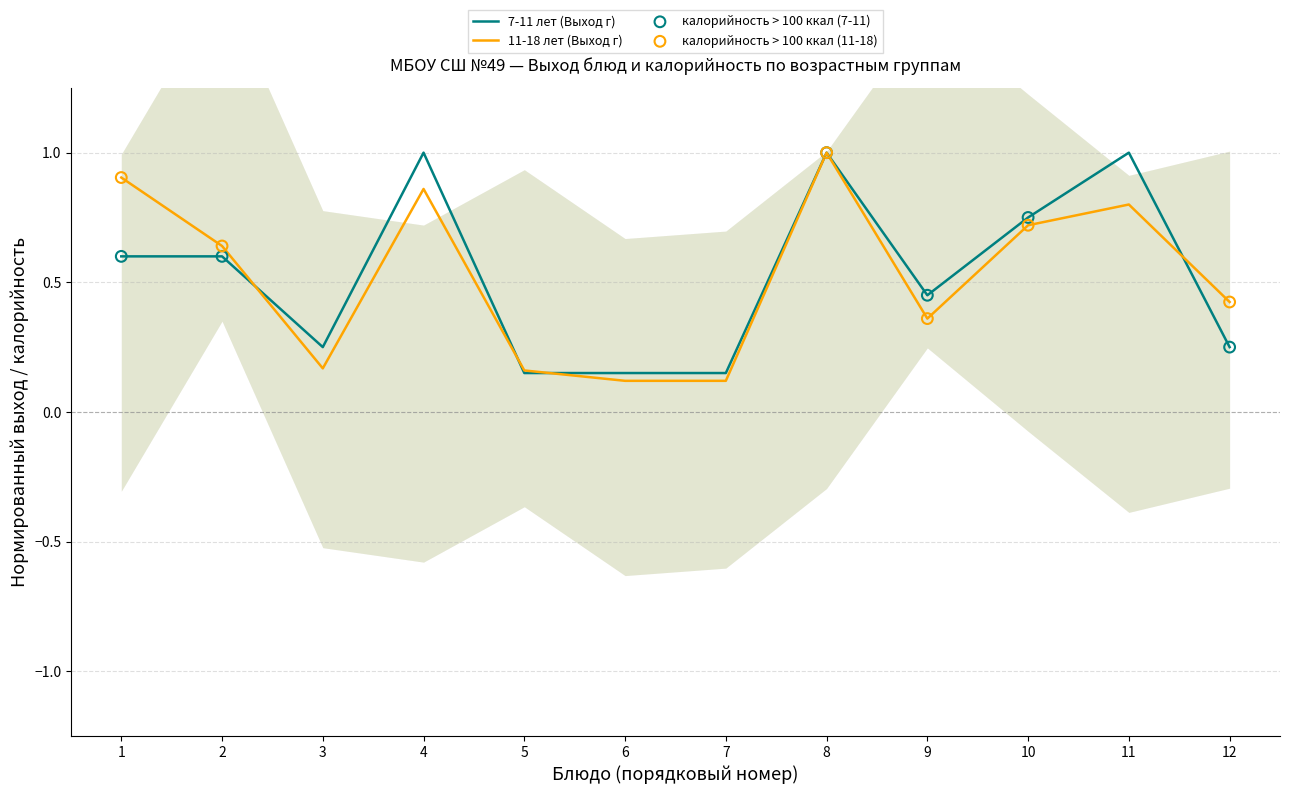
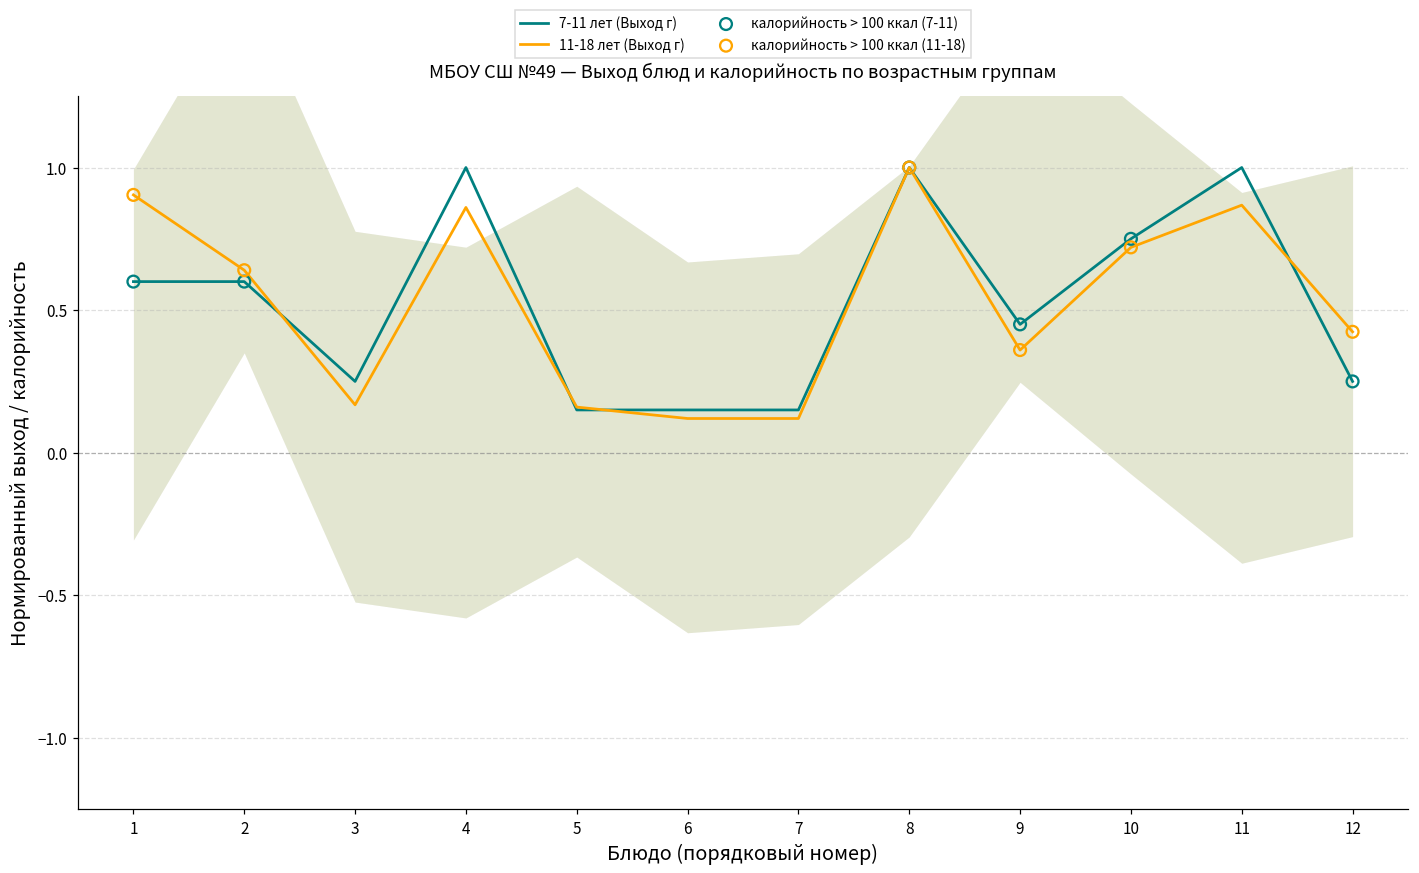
11-18 лет (Выход г), 11: 0.80 -> 0.87
